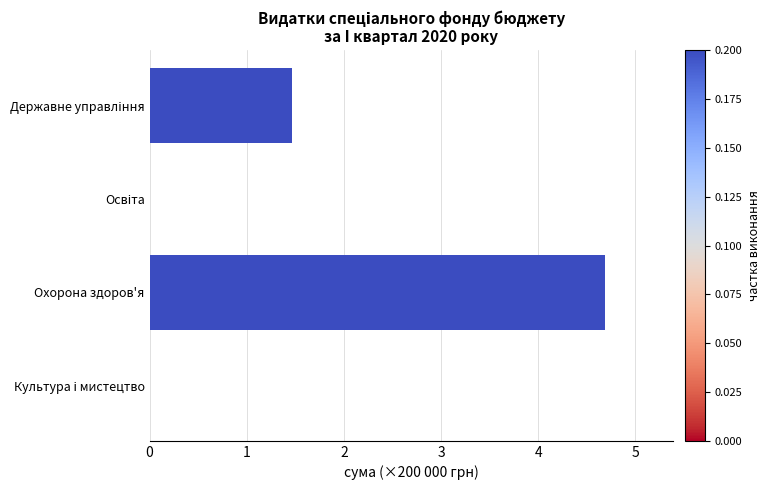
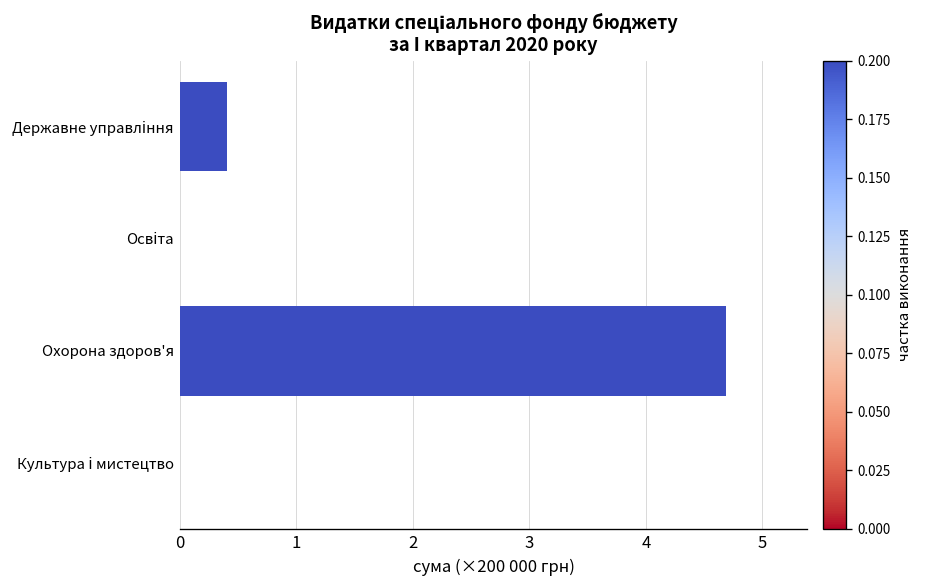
Державне управління: 1.5 -> 0.4
